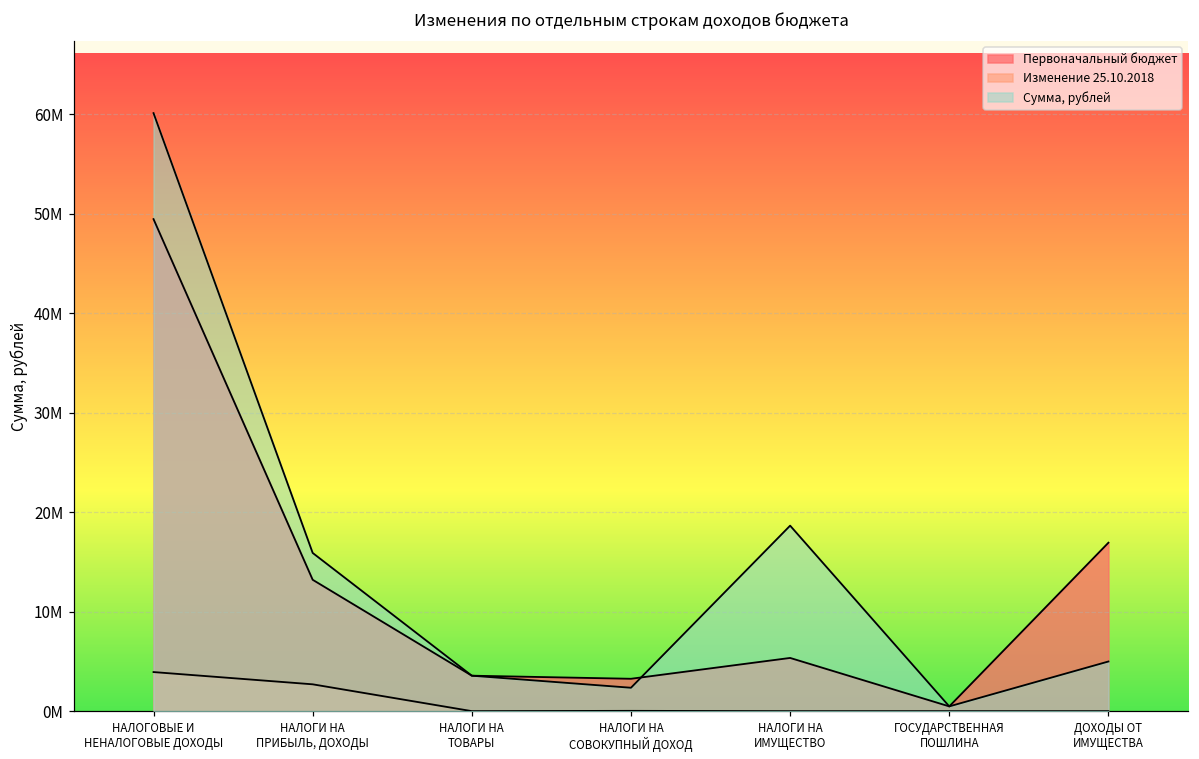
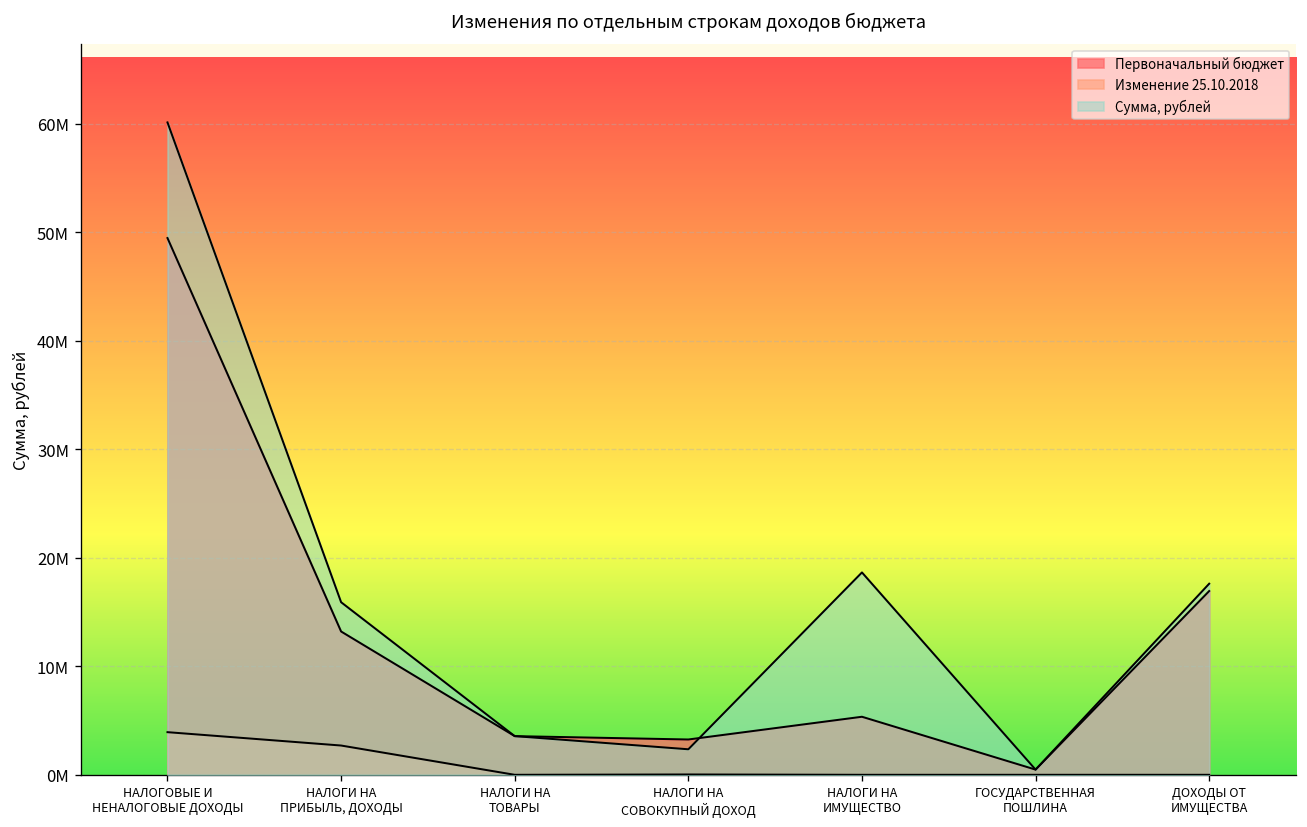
Сумма, рублей, ДОХОДЫ ОТ ИМУЩЕСТВА: 5000000 -> 18000000
